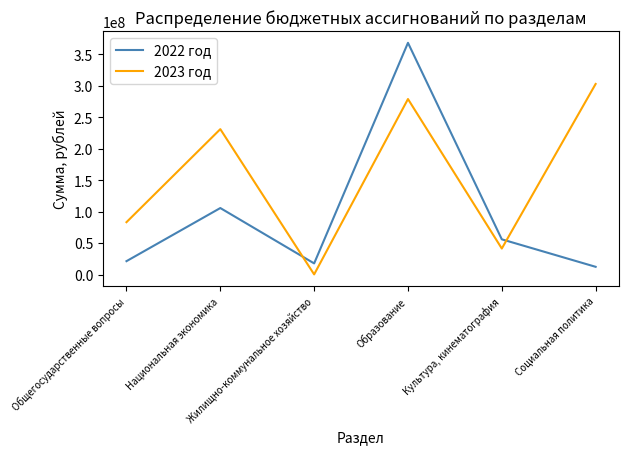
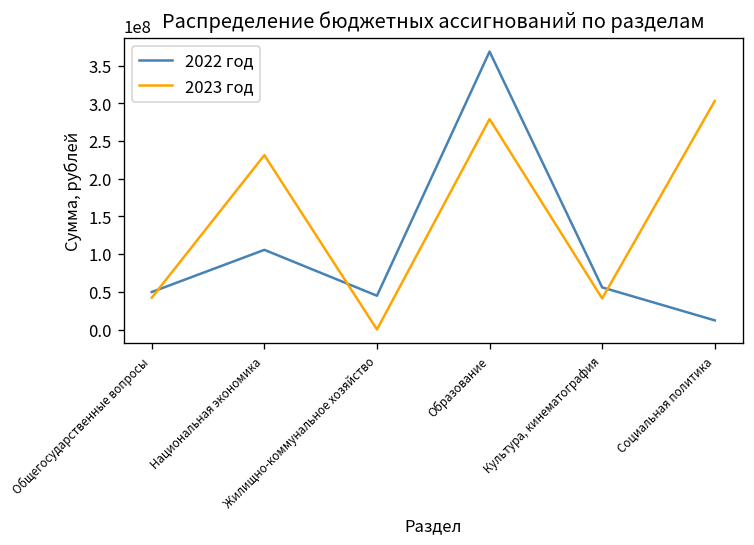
2022 год, Общегосударственные вопросы: 20000000 -> 50000000
2023 год, Общегосударственные вопросы: 80000000 -> 40000000
2022 год, Жилищно-коммунальное хозяйство: 20000000 -> 40000000
